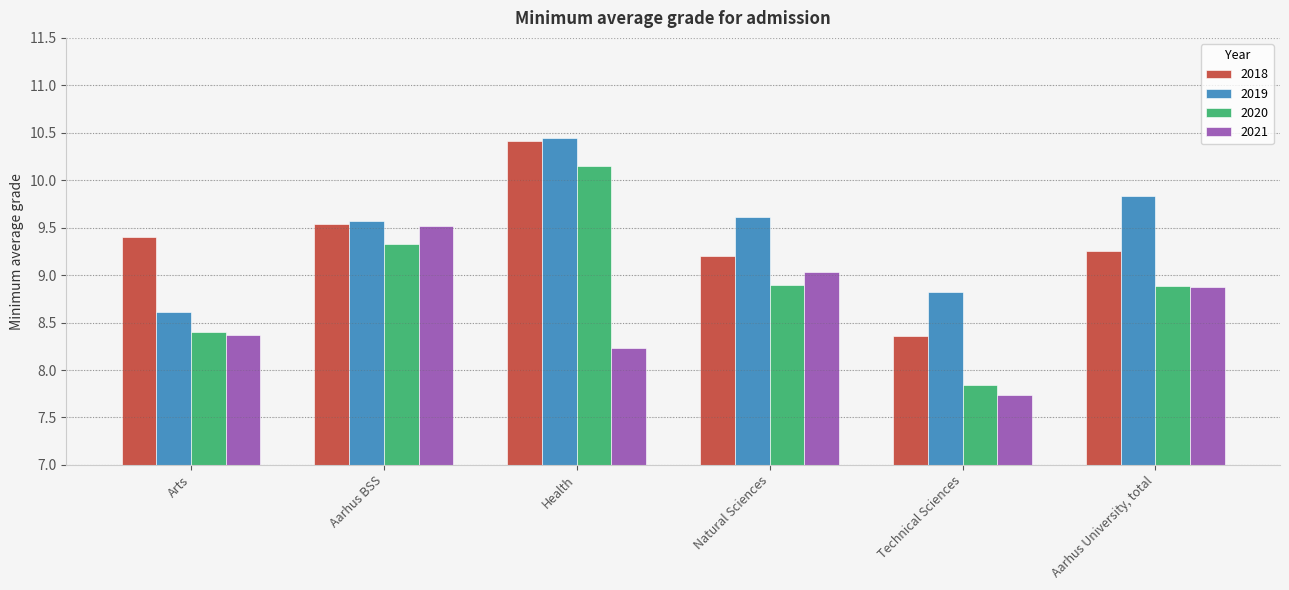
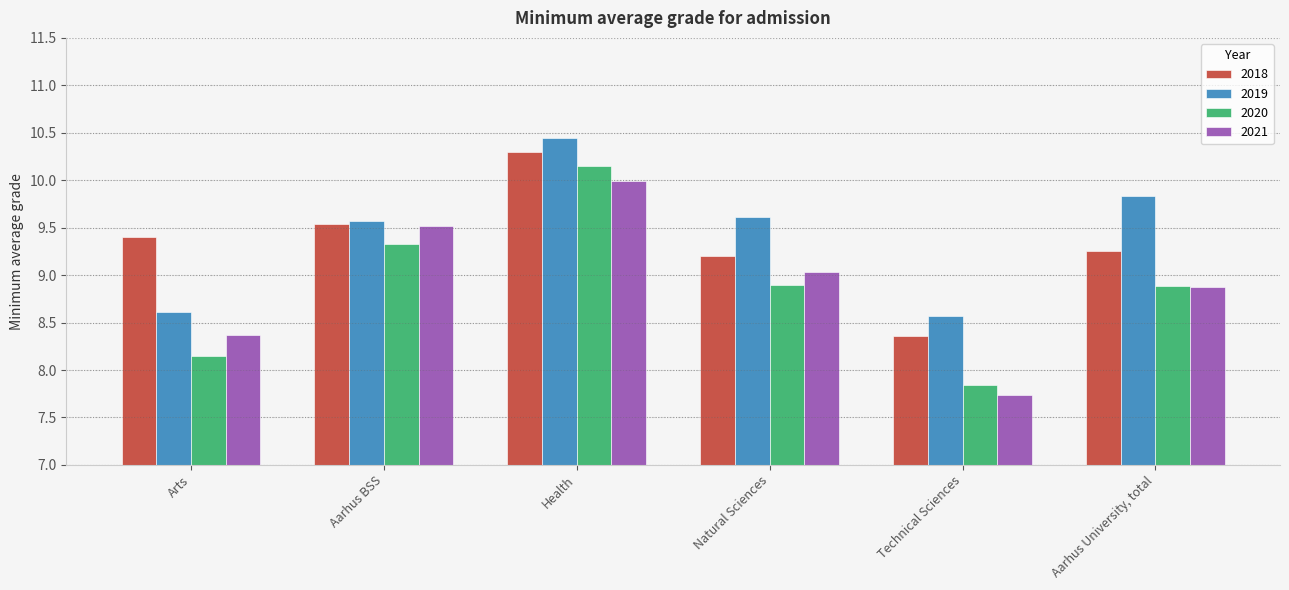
2020, Arts: 8.4 -> 8.1
2018, Health: 10.4 -> 10.3
2021, Health: 8.2 -> 10.0
2019, Technical Sciences: 8.8 -> 8.6
